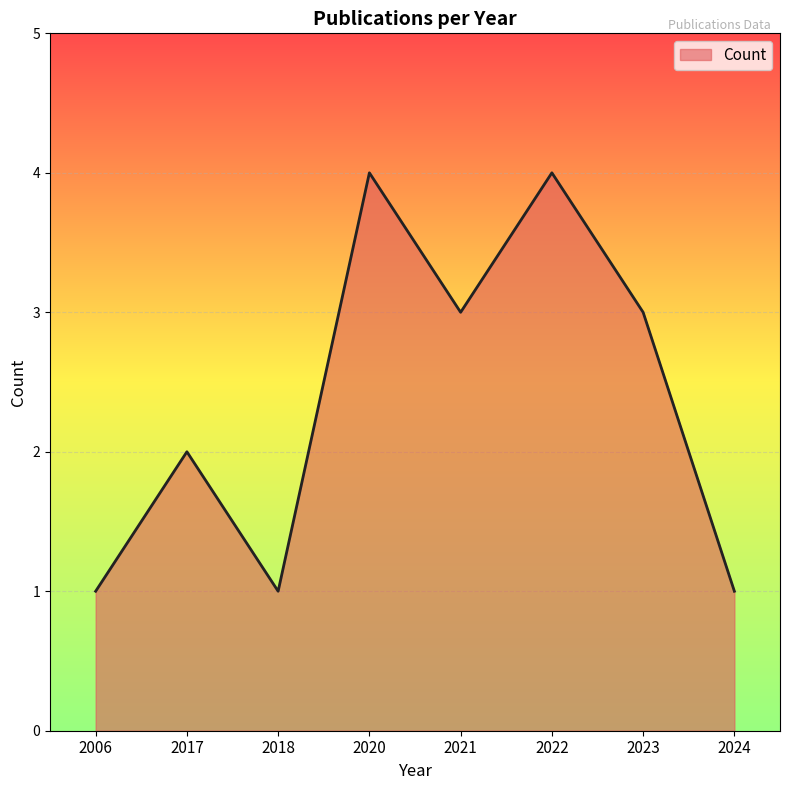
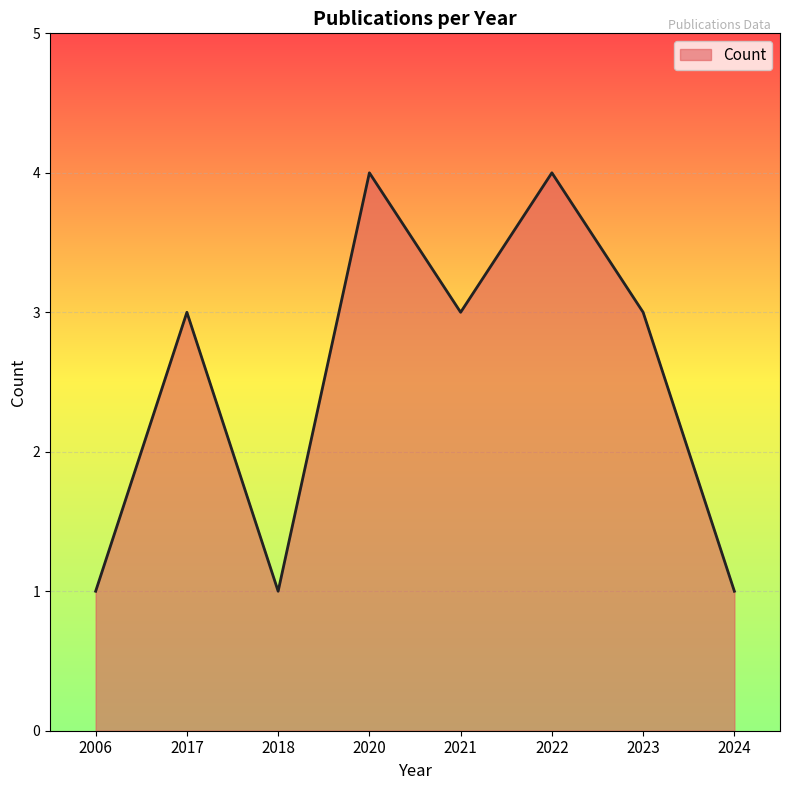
2017: 2 -> 3
